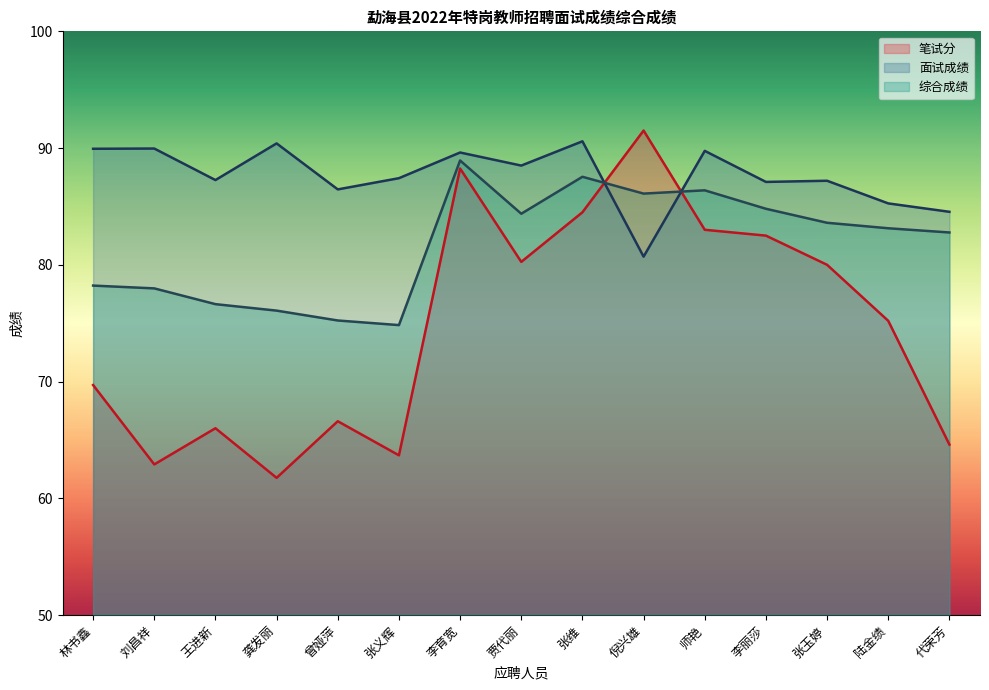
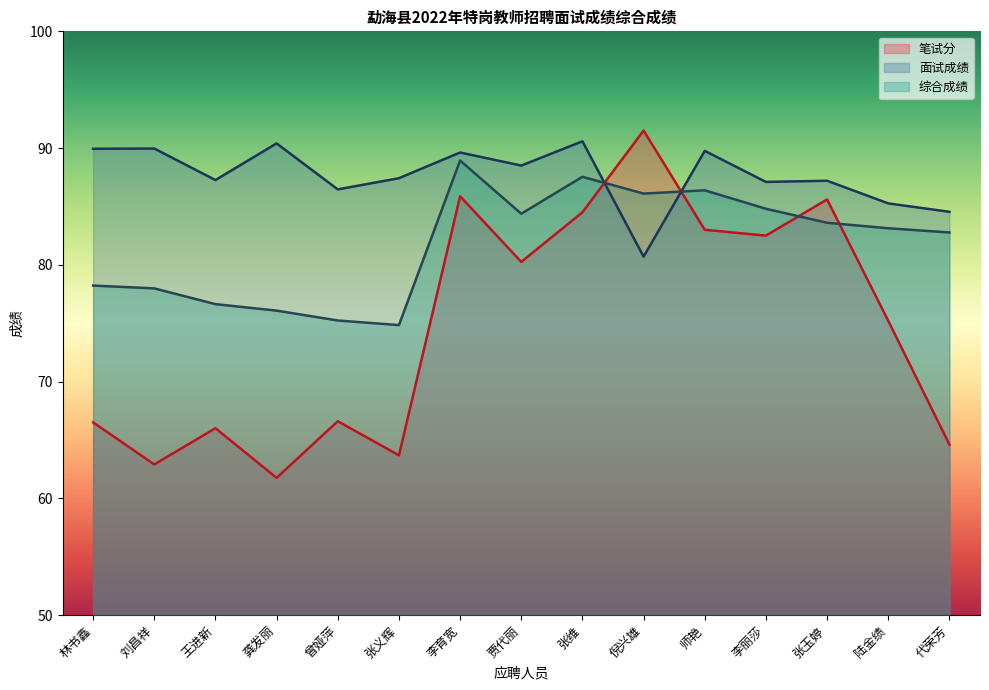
笔试分, 林书鑫: 69.7 -> 66.5
笔试分, 李育宽: 88.3 -> 85.9
笔试分, 张玉婷: 80.0 -> 85.6
